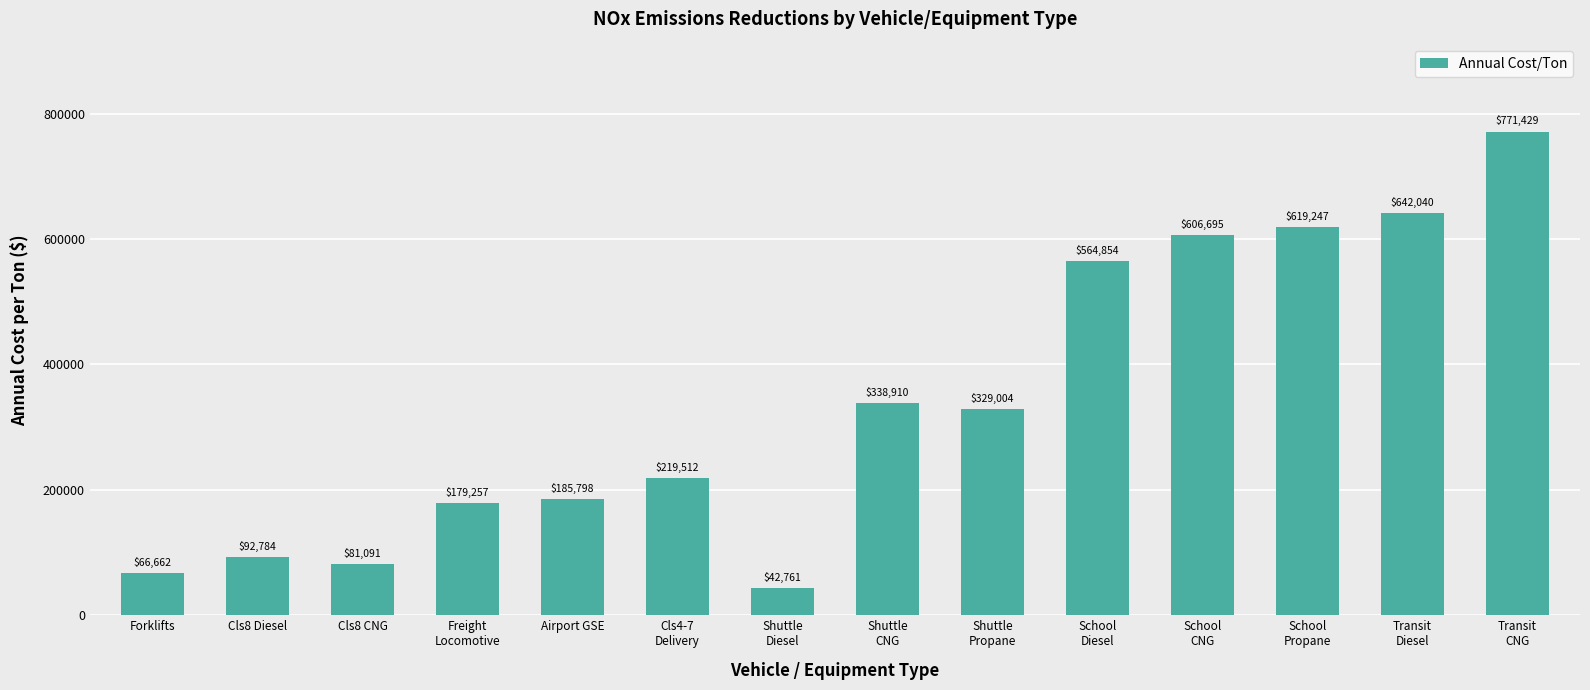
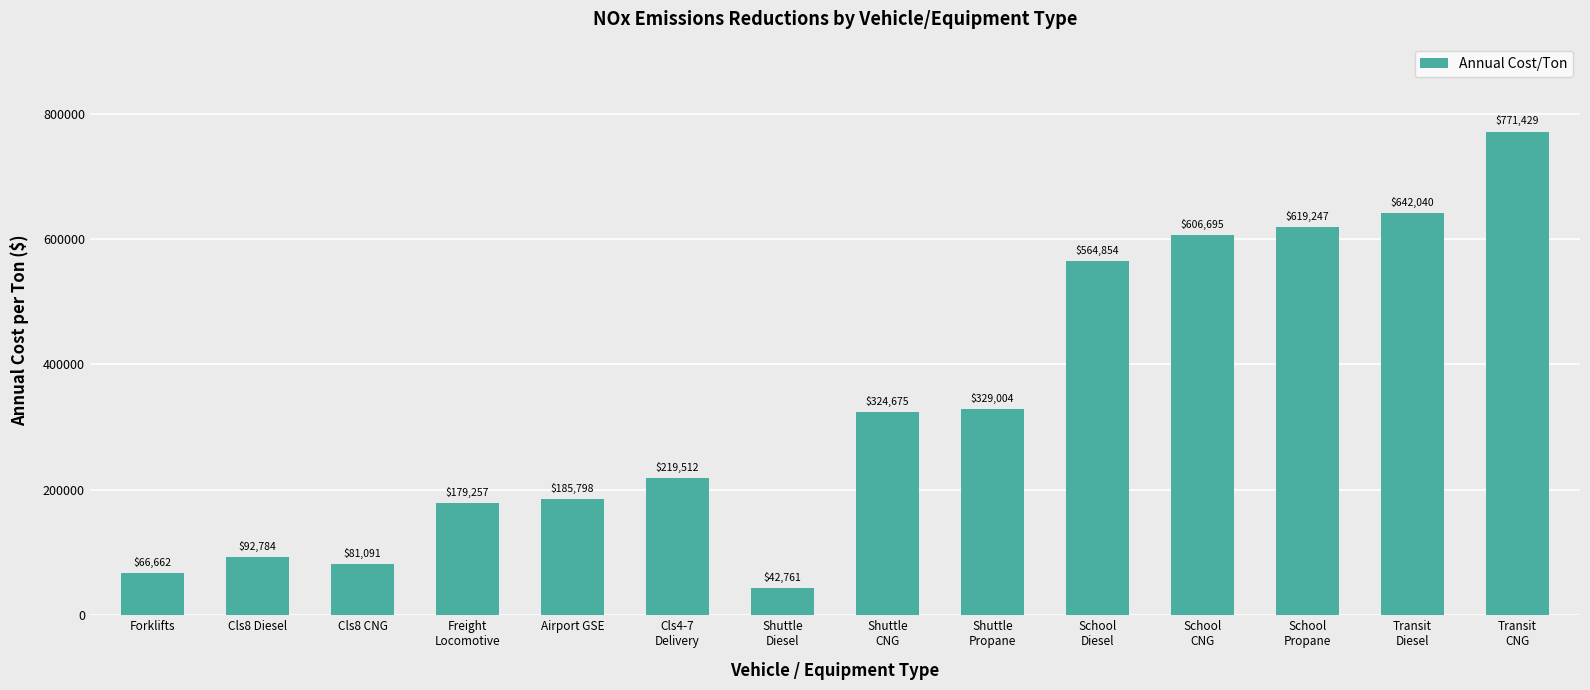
Shuttle CNG: $338,910 -> $324,675
